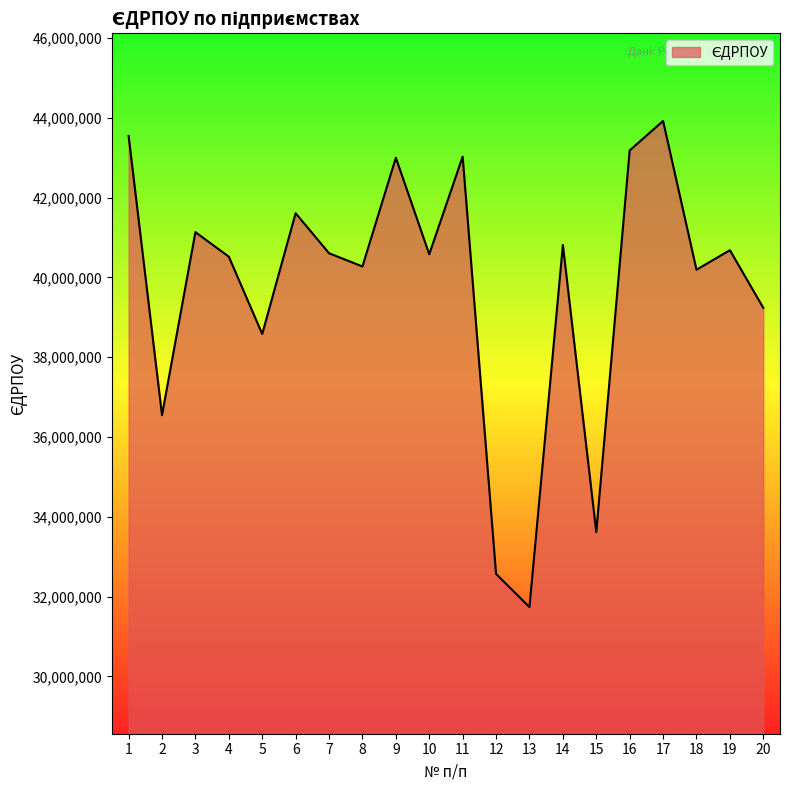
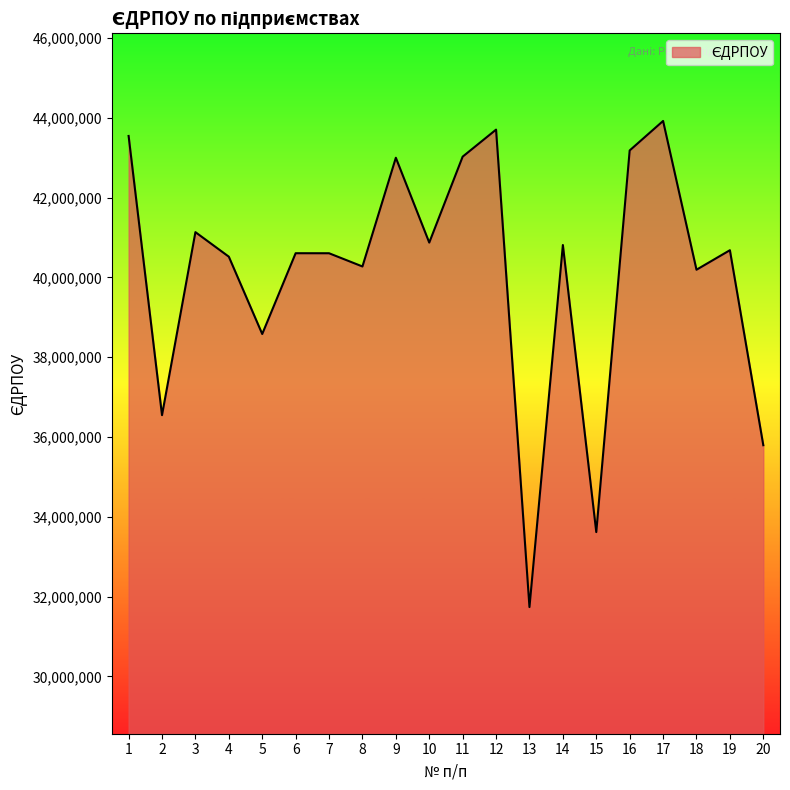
6: 41,600,000 -> 40,600,000
10: 40,600,000 -> 40,900,000
12: 32,600,000 -> 43,700,000
20: 39,200,000 -> 35,800,000
